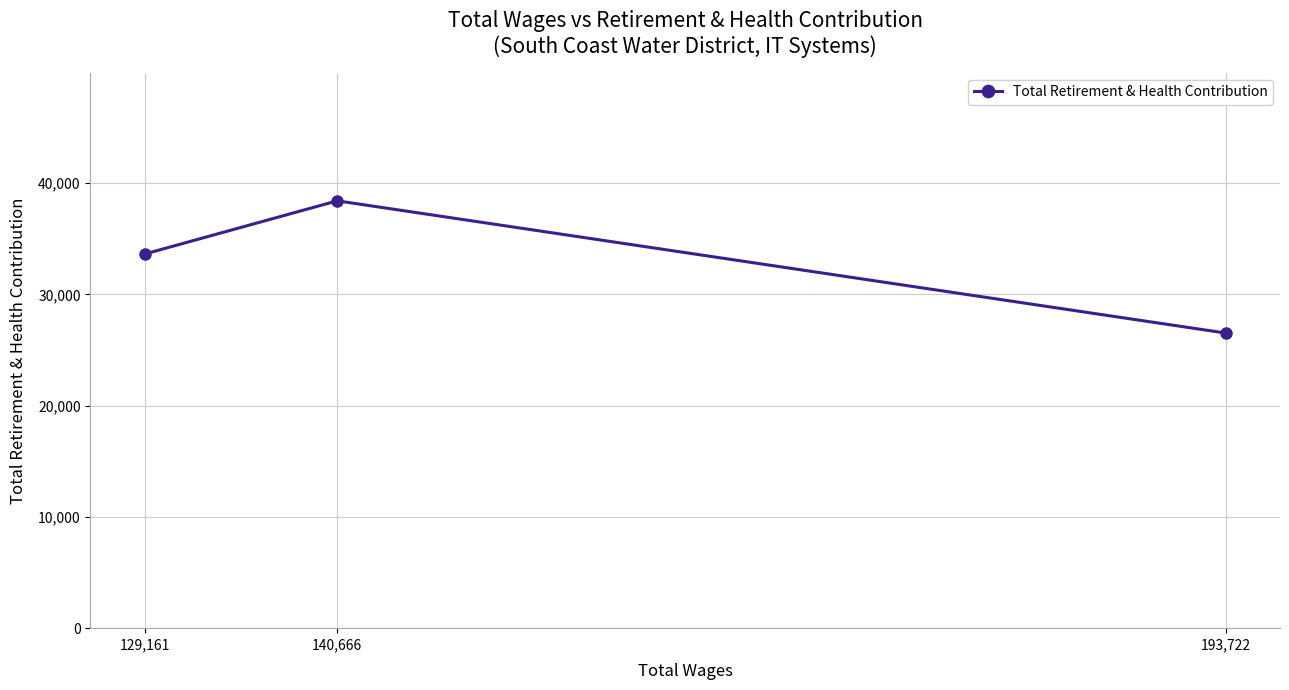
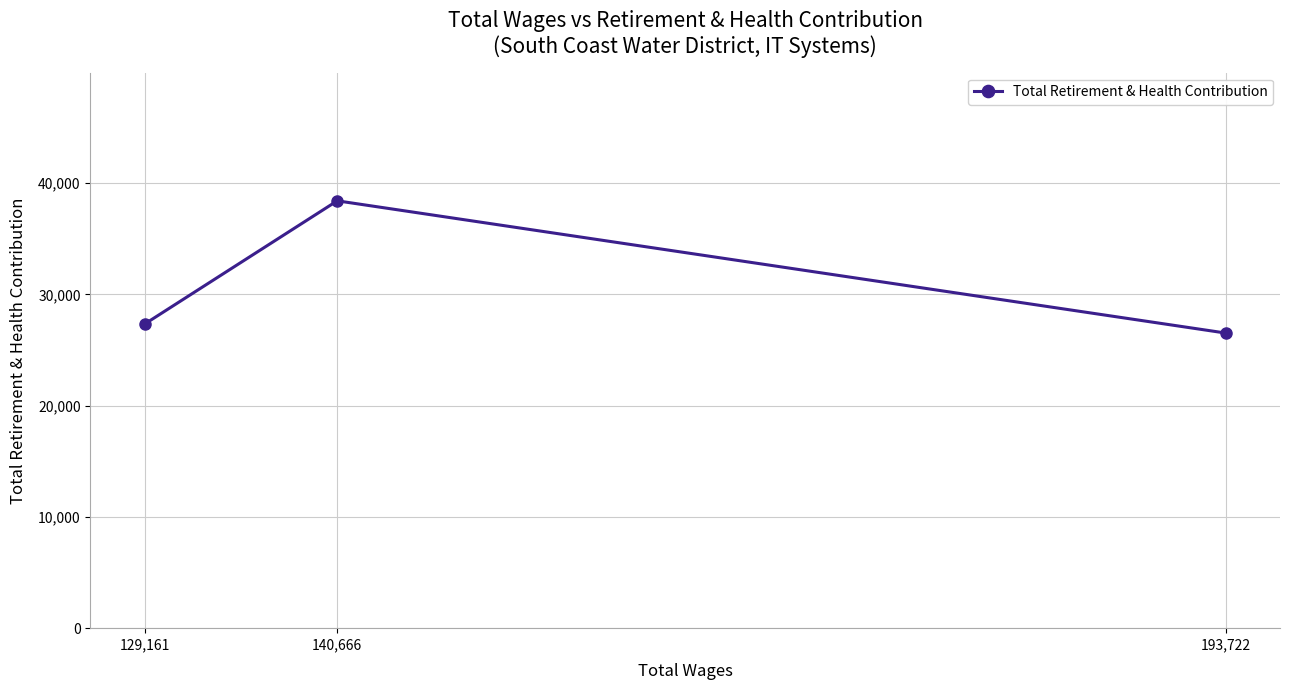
129,161: 33,600 -> 27,300
